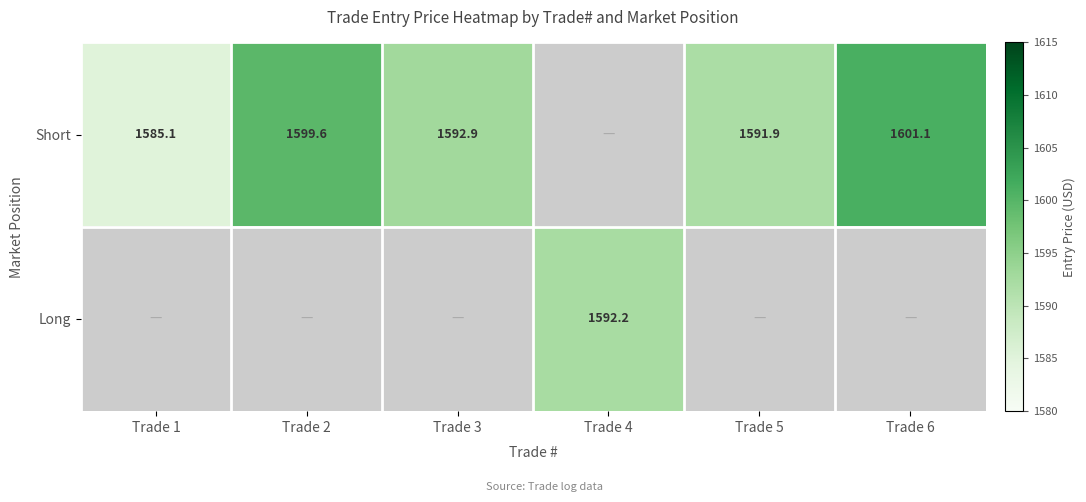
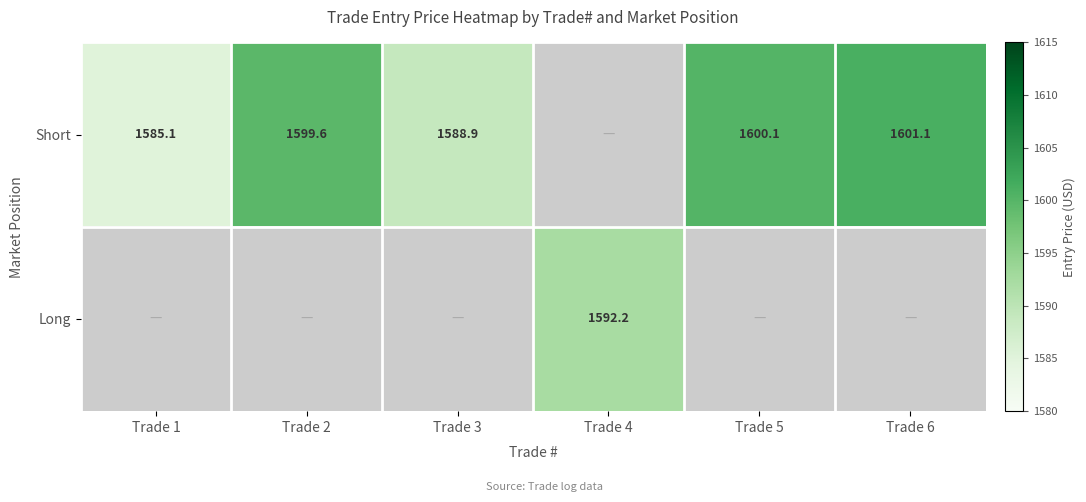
Short, Trade 3: 1592.9 -> 1588.9
Short, Trade 5: 1591.9 -> 1600.1
